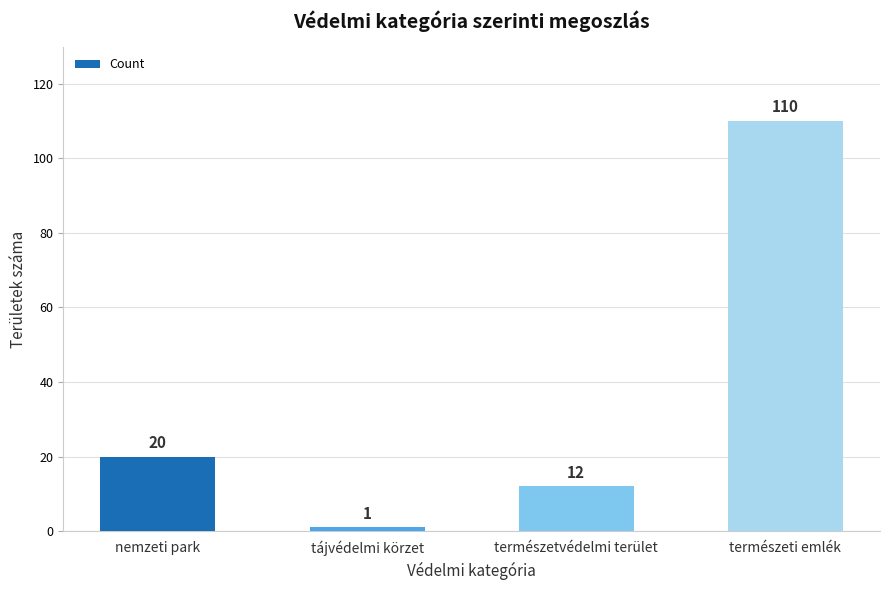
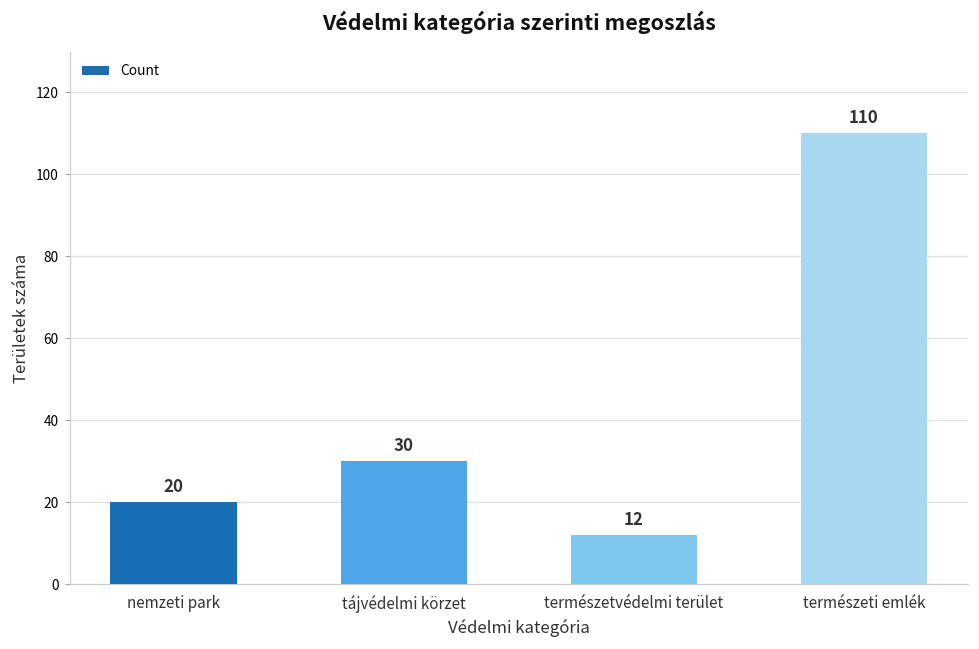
tájvédelmi körzet: 1 -> 30
